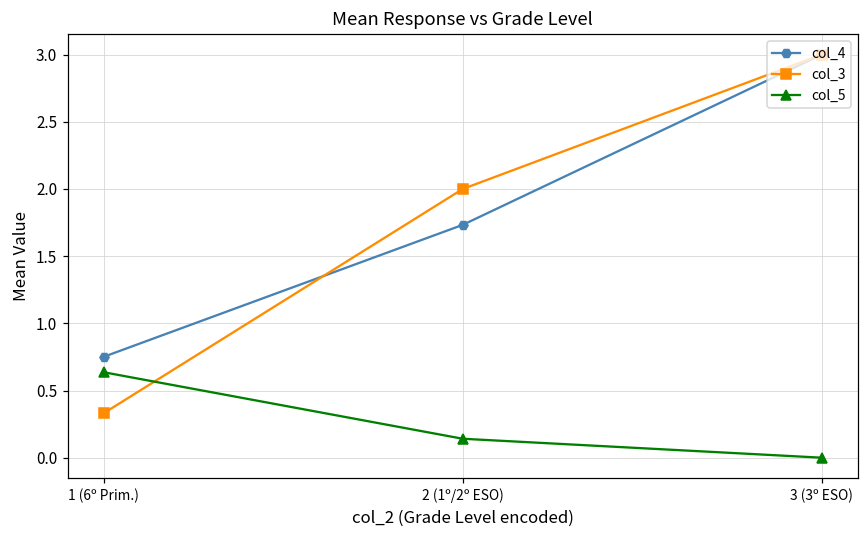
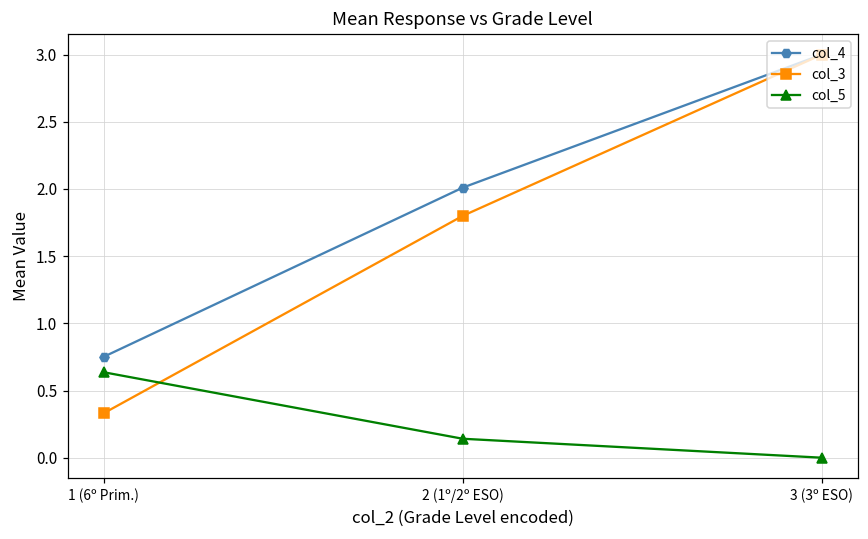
col_4, 2 (1º/2º ESO): 1.73 -> 2.01
col_3, 2 (1º/2º ESO): 2.0 -> 1.8
